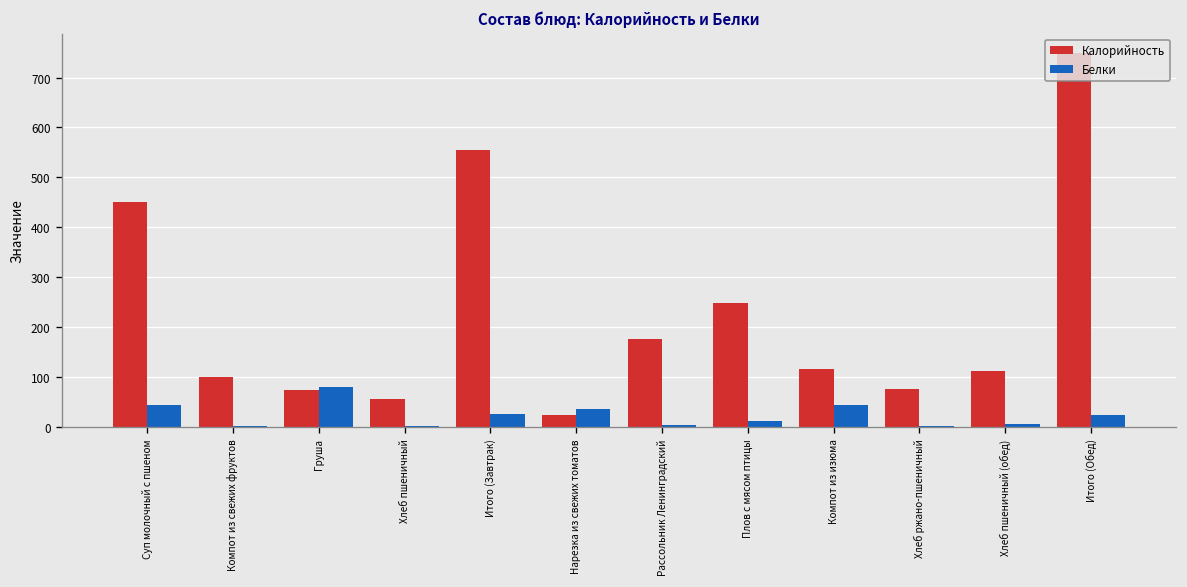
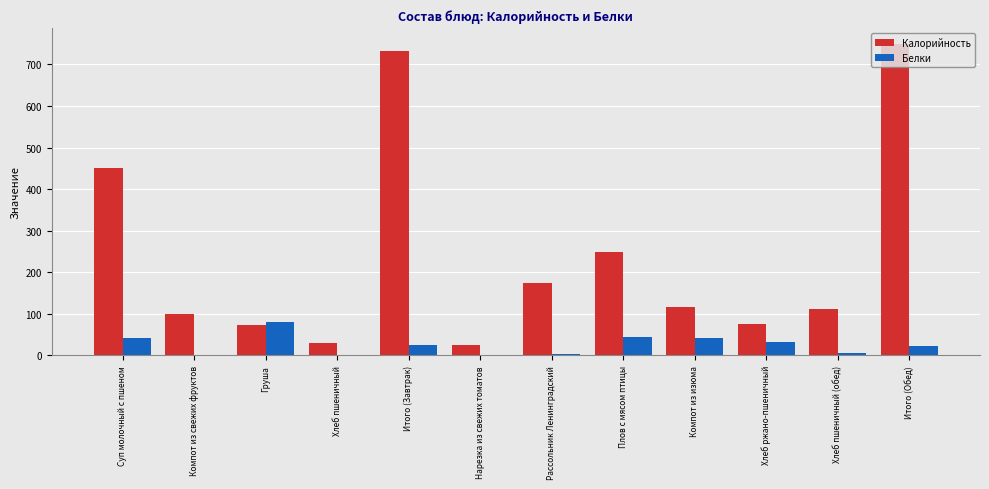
Калорийность, Хлеб пшеничный: 60 -> 30
Калорийность, Итого (Завтрак): 560 -> 730
Белки, Нарезка из свежих томатов: 40 -> 0
Белки, Плов с мясом птицы: 10 -> 40
Белки, Хлеб ржано-пшеничный: 0 -> 30
